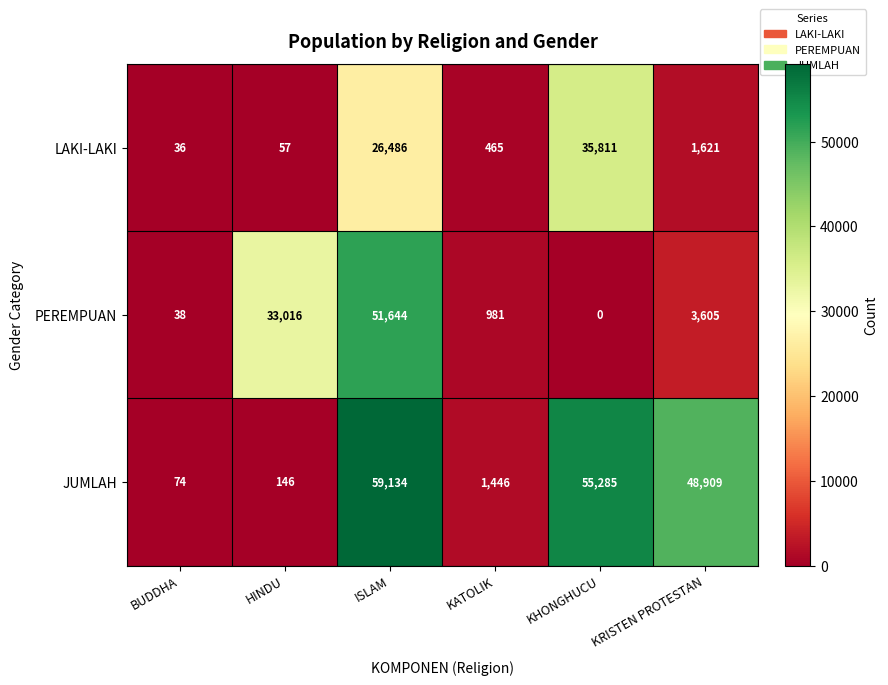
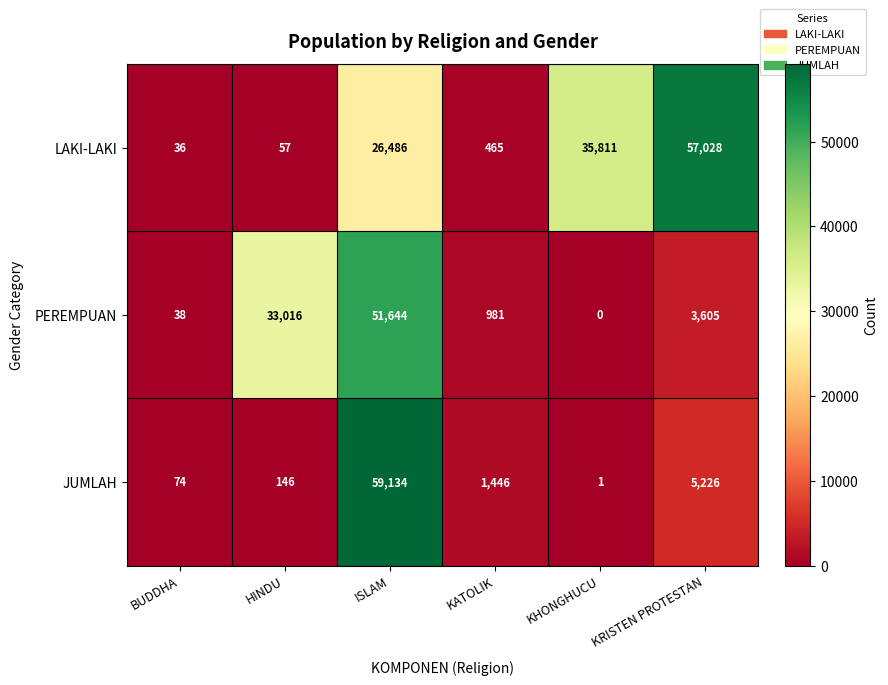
LAKI-LAKI, KRISTEN PROTESTAN: 1,621 -> 57,028
JUMLAH, KHONGHUCU: 55,285 -> 1
JUMLAH, KRISTEN PROTESTAN: 48,909 -> 5,226
